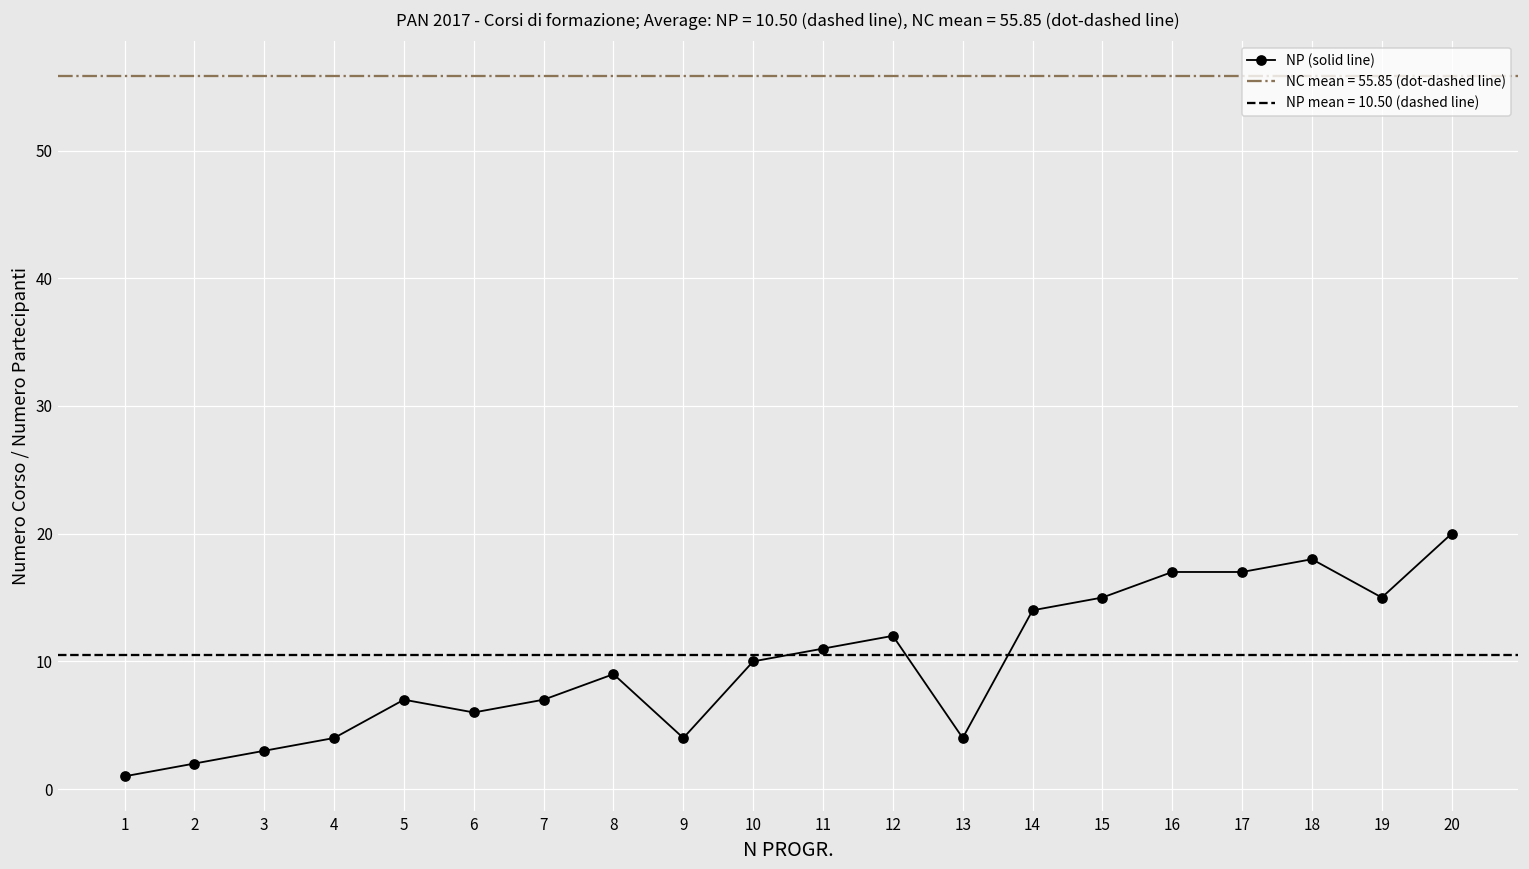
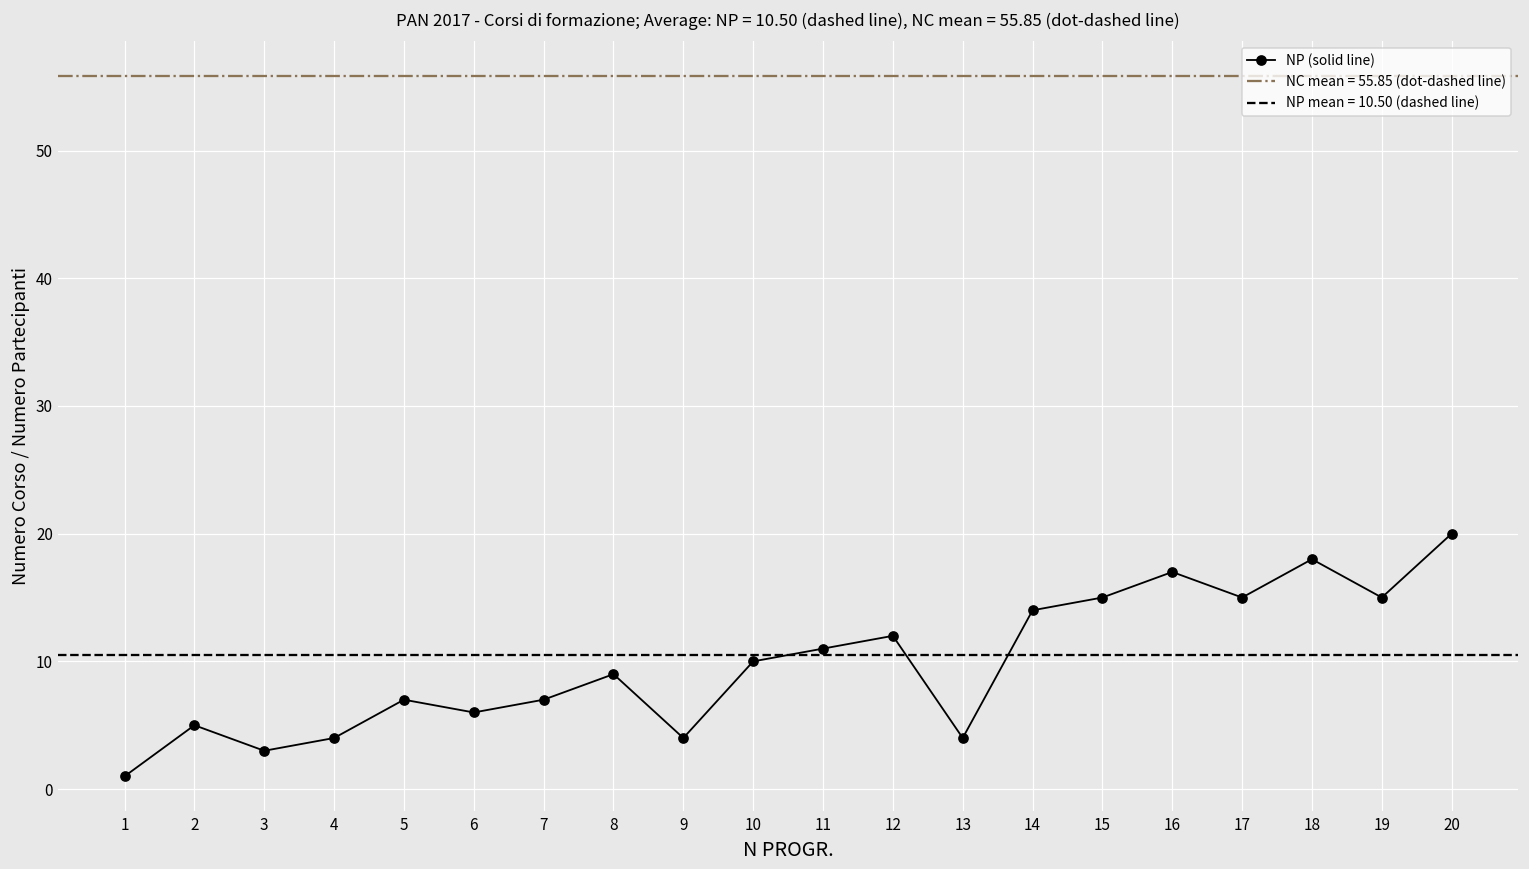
2: 2 -> 5
17: 17 -> 15
